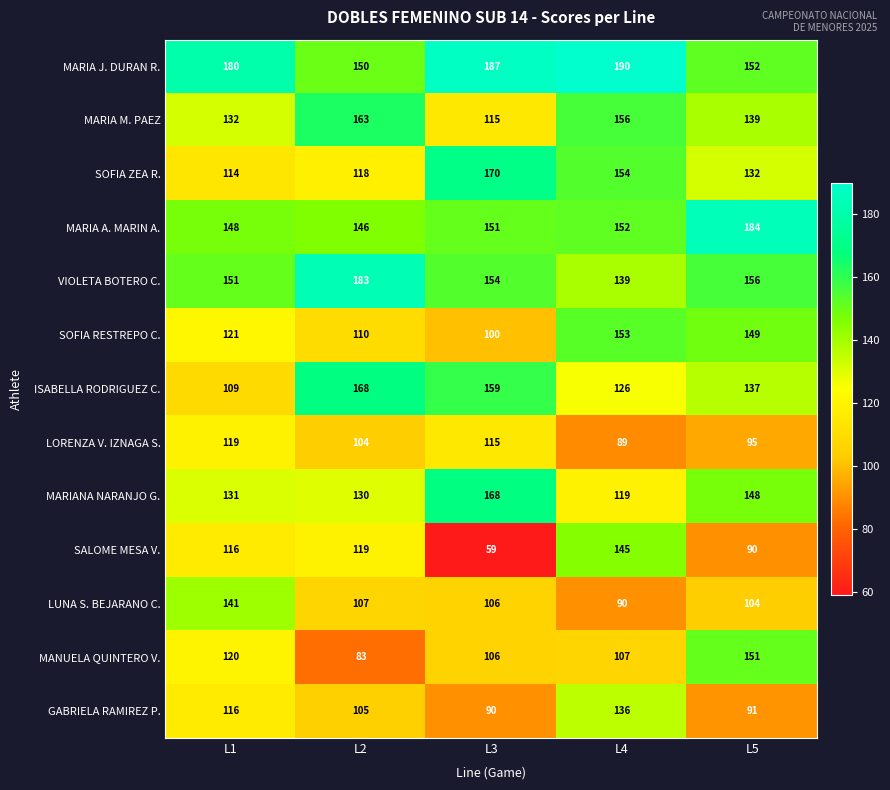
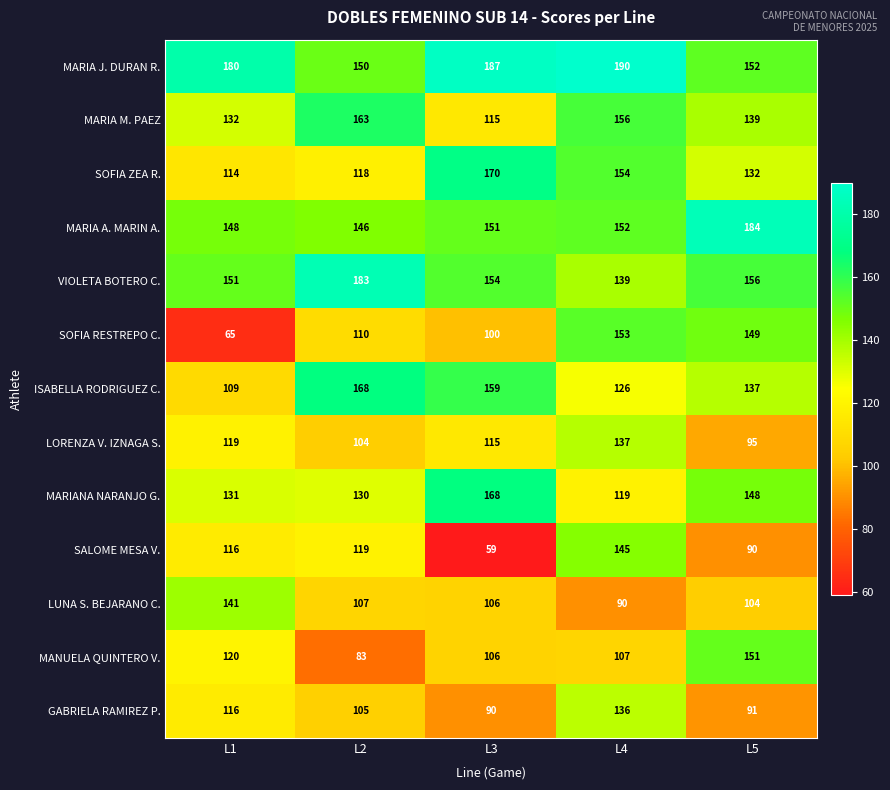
SOFIA RESTREPO C., L1: 121 -> 65
LORENZA V. IZNAGA S., L4: 89 -> 137
